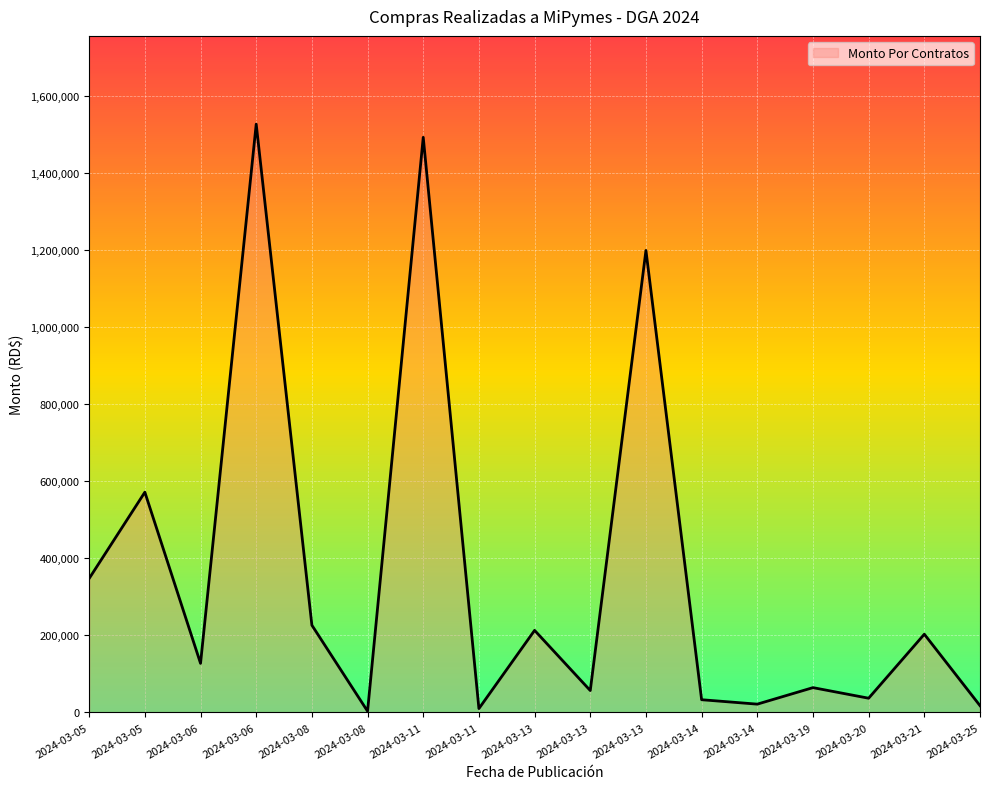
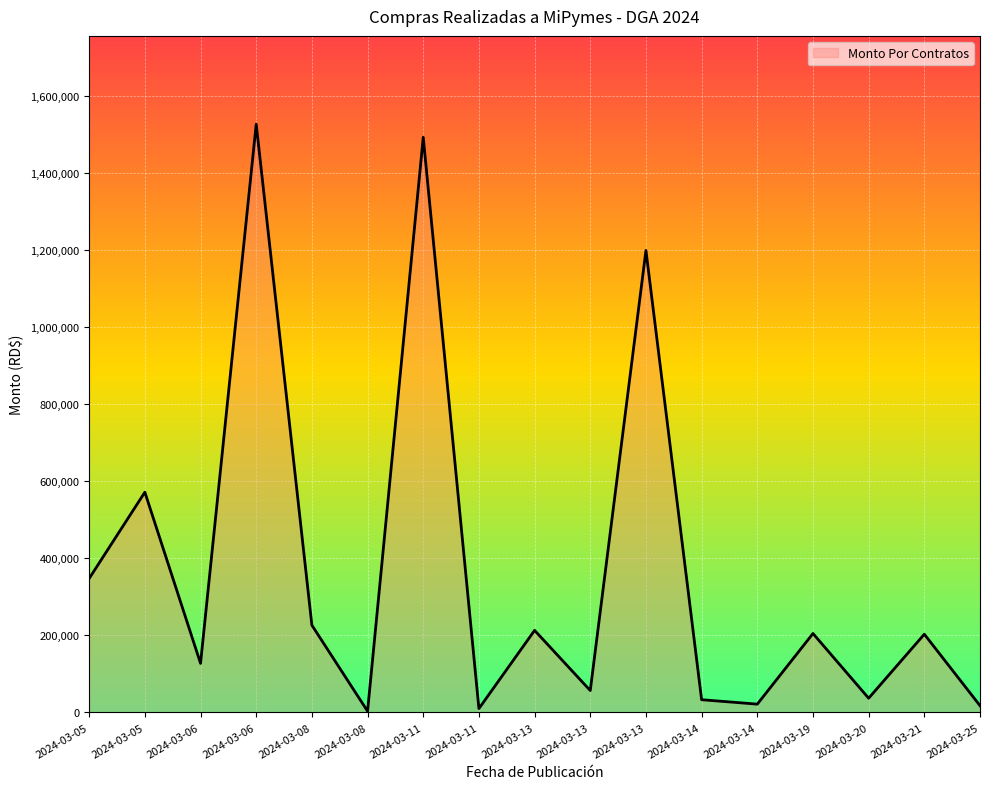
2024-03-19: 60,000 -> 210,000
